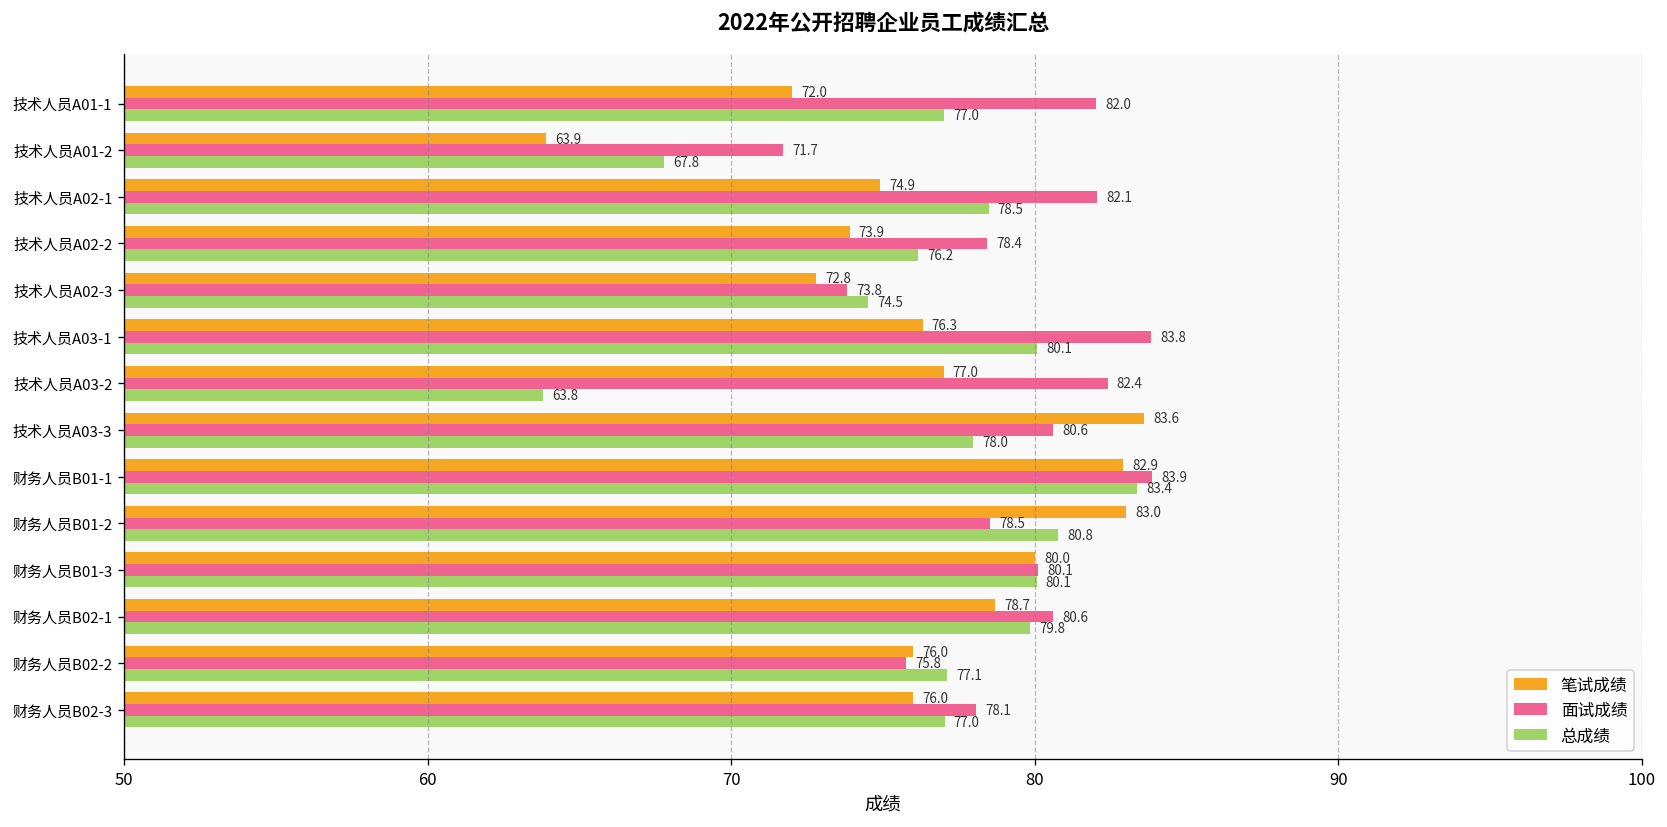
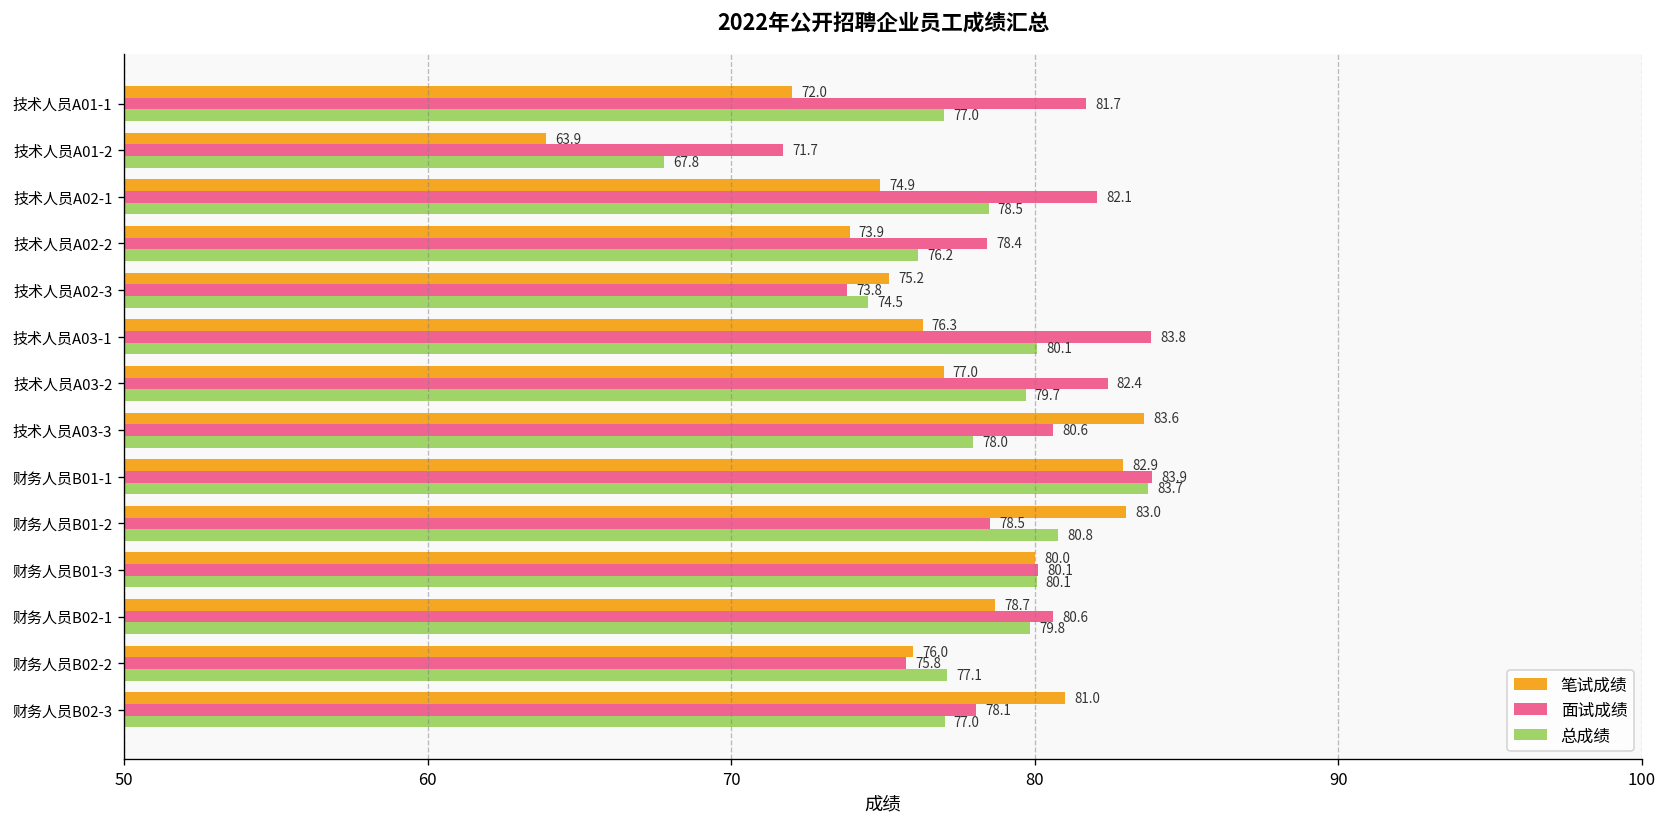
面试成绩, 技术人员A01-1: 82.0 -> 81.7
笔试成绩, 技术人员A02-3: 72.8 -> 75.2
总成绩, 技术人员A03-2: 63.8 -> 79.7
总成绩, 财务人员B01-1: 83.4 -> 83.7
笔试成绩, 财务人员B02-3: 76.0 -> 81.0
